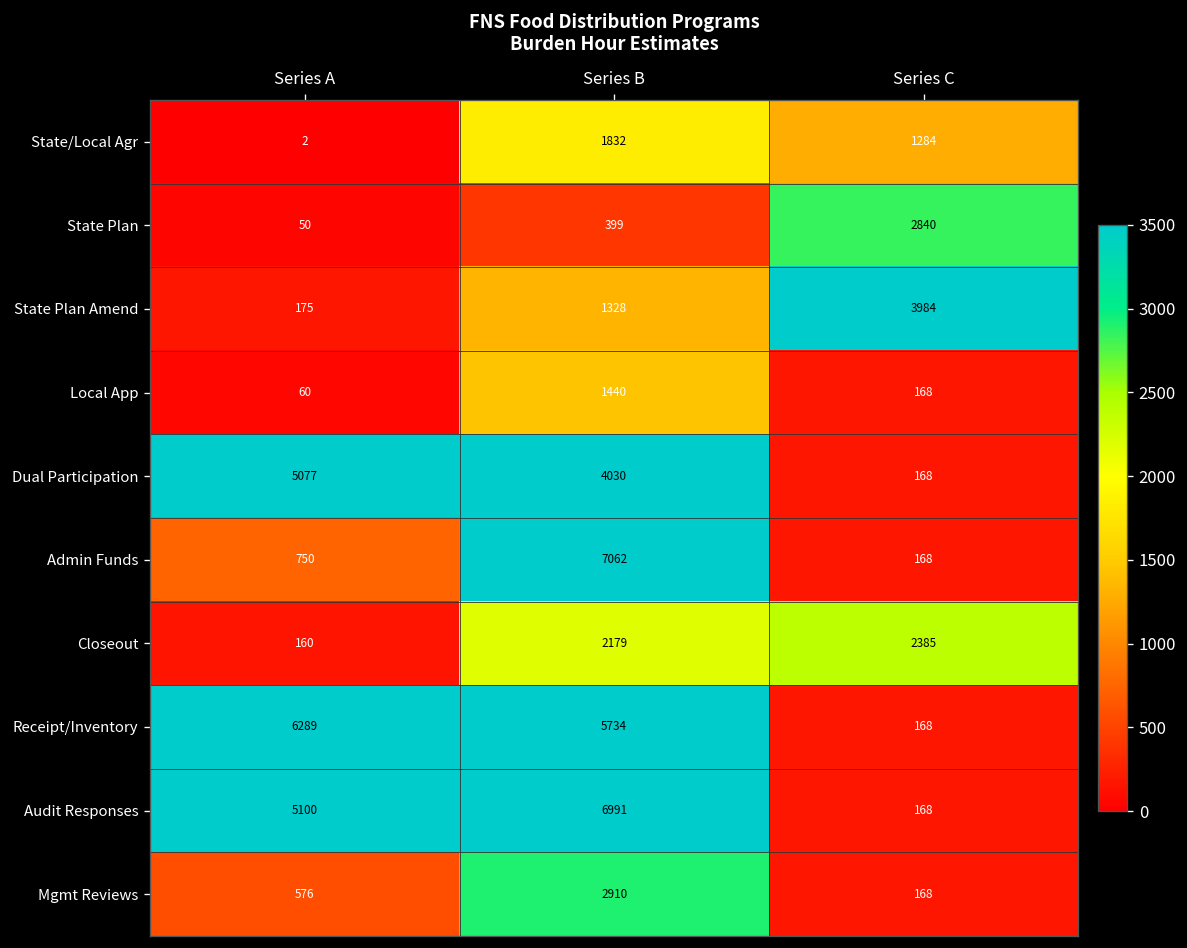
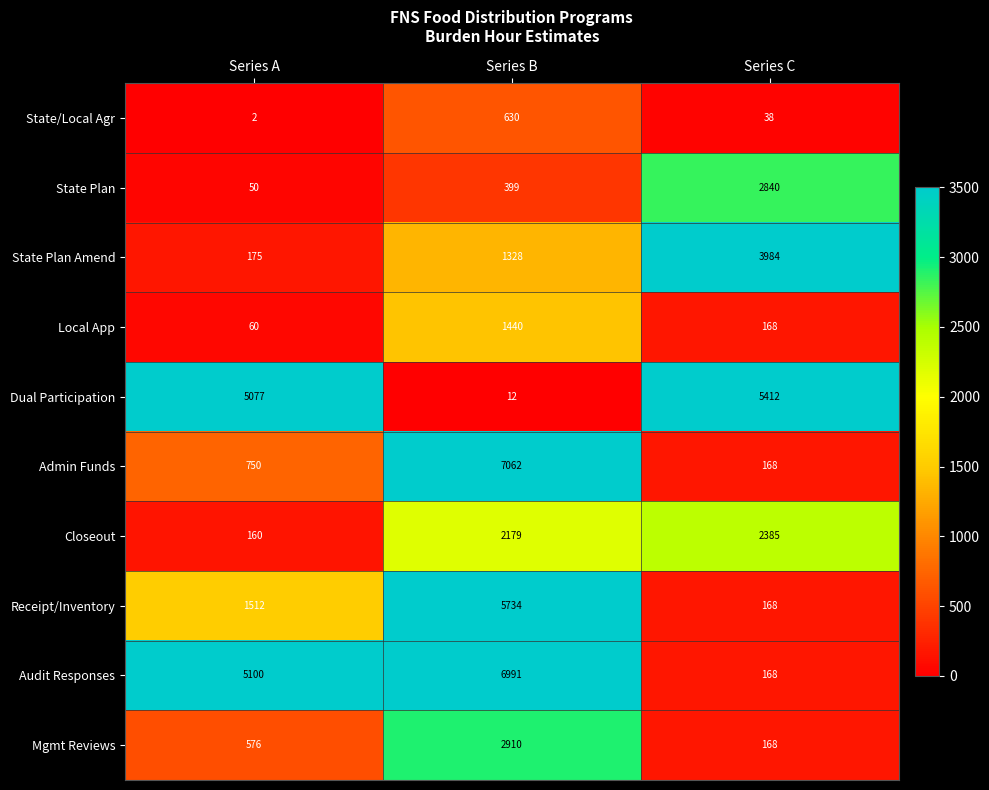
State/Local Agr, Series B: 1832 -> 630
State/Local Agr, Series C: 1284 -> 38
Dual Participation, Series B: 4030 -> 12
Dual Participation, Series C: 168 -> 5412
Receipt/Inventory, Series A: 6289 -> 1512
